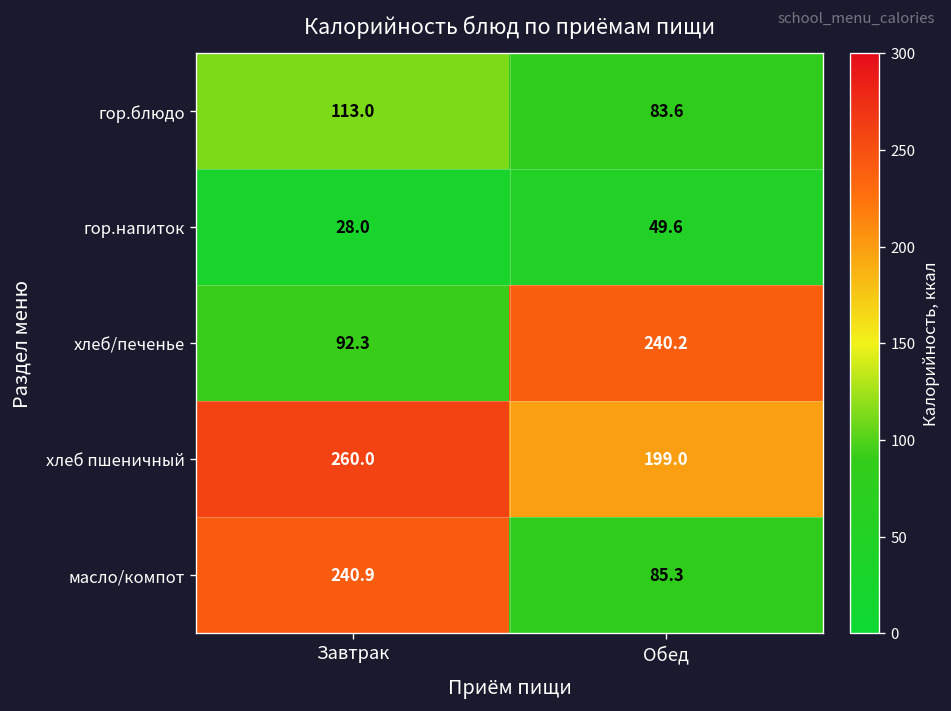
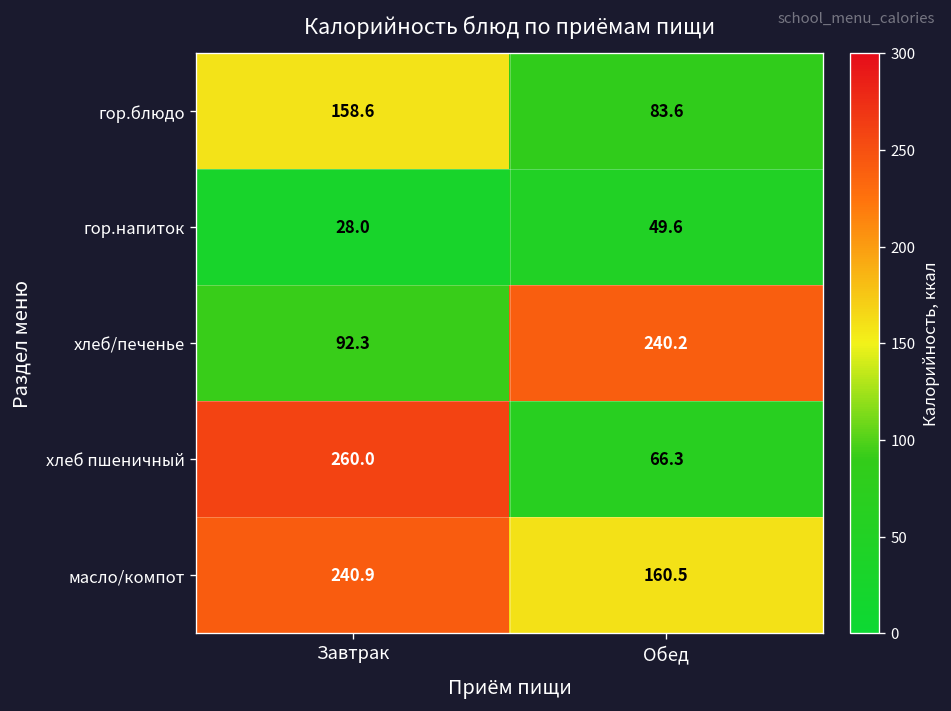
гор.блюдо, Завтрак: 113.0 -> 158.6
хлеб пшеничный, Обед: 199.0 -> 66.3
масло/компот, Обед: 85.3 -> 160.5
